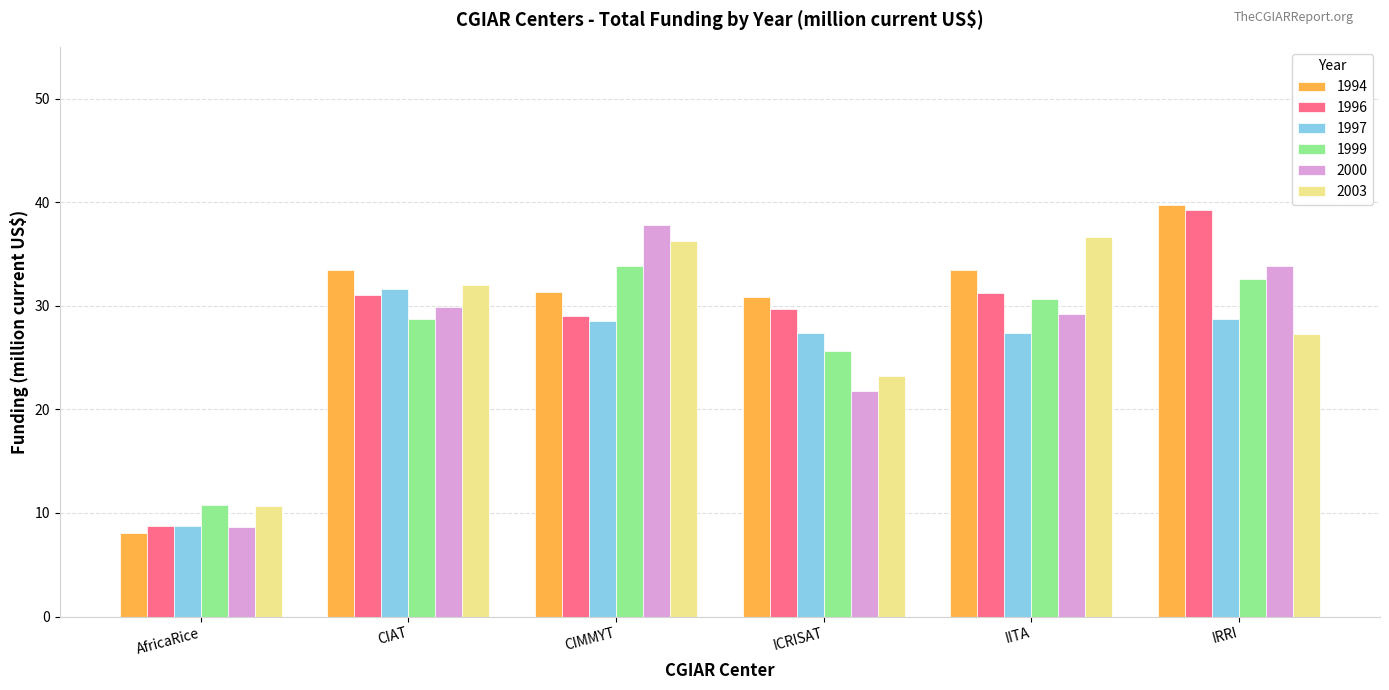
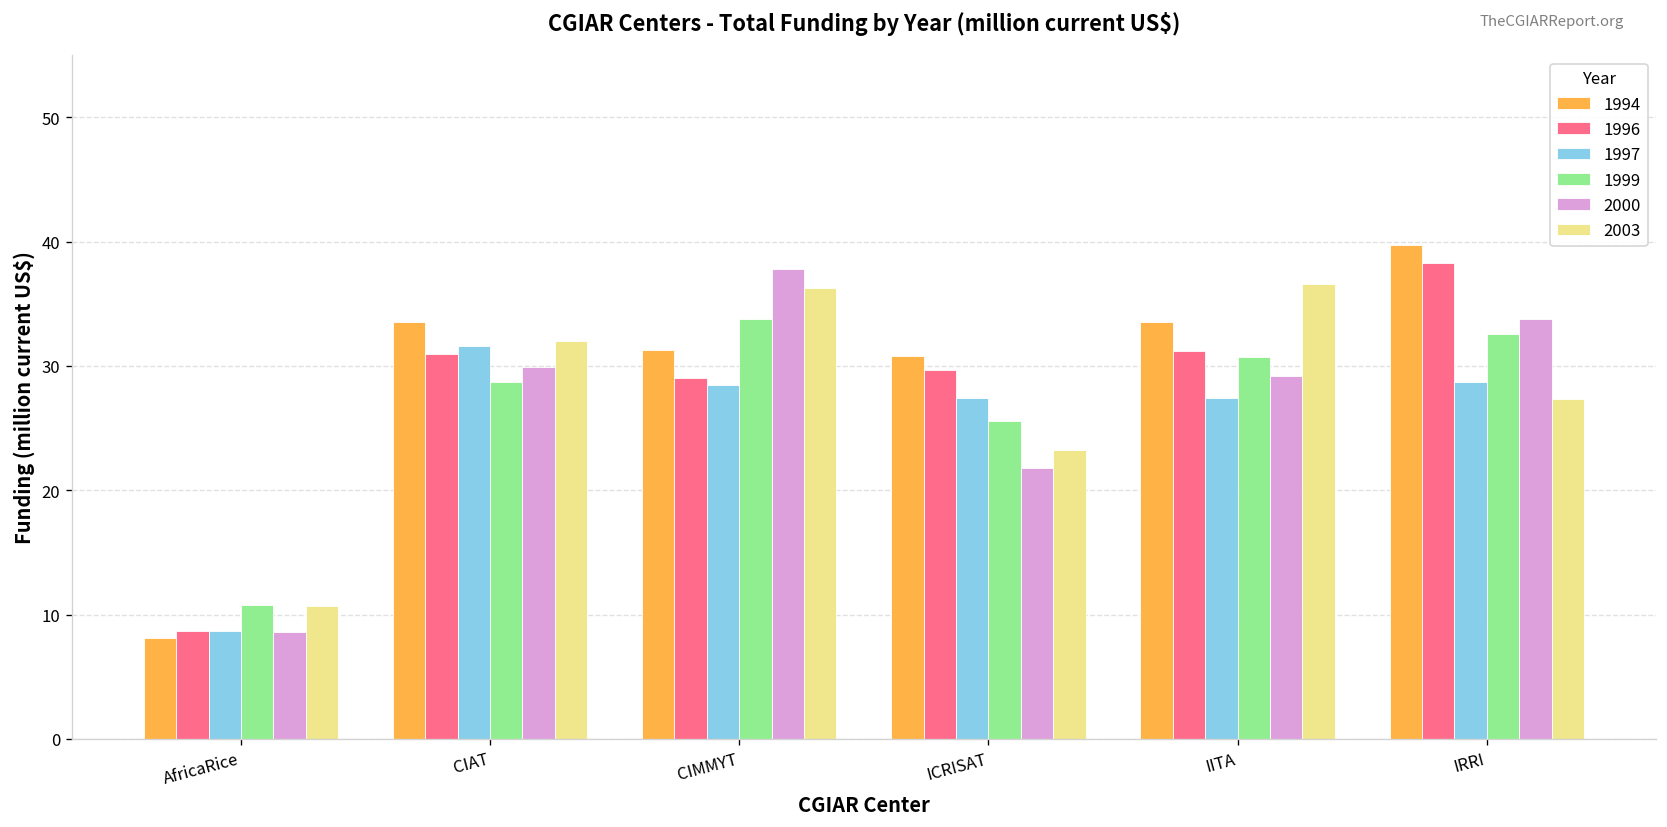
1996, IRRI: 39.2 -> 38.3
